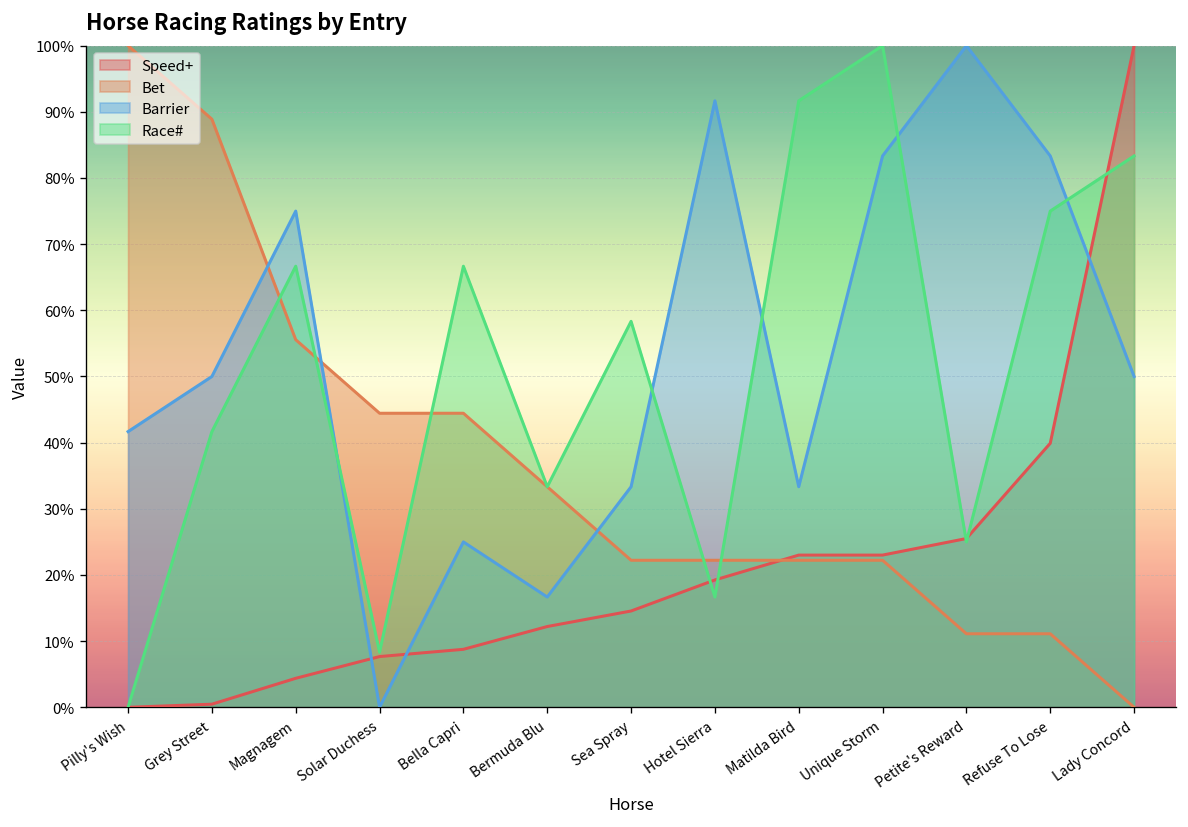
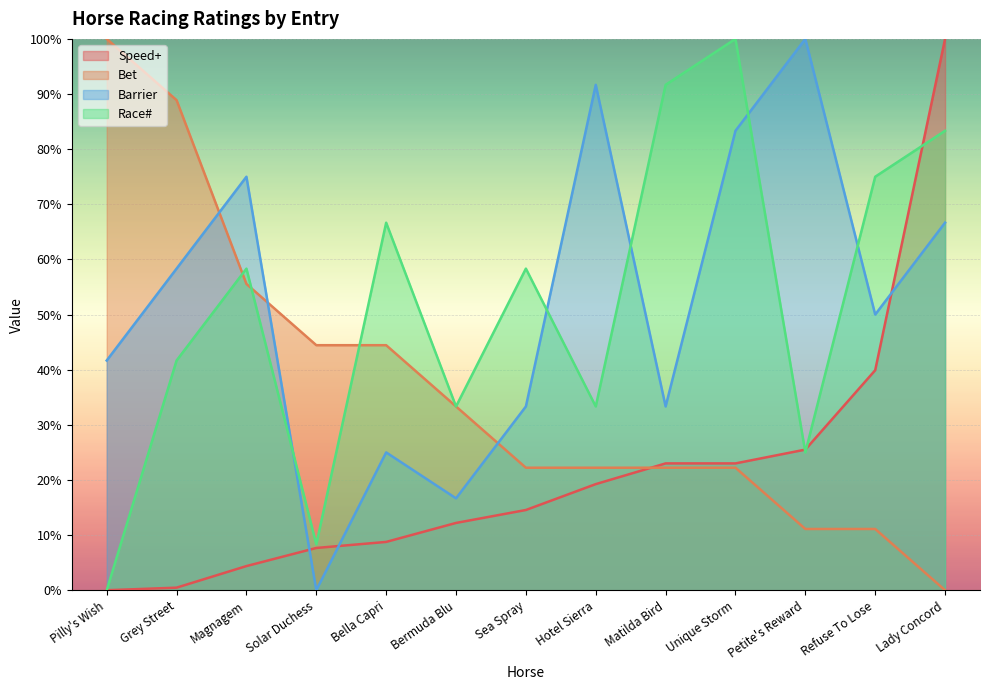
Barrier, Grey Street: 50% -> 58%
Race#, Magnagem: 67% -> 58%
Race#, Hotel Sierra: 17% -> 33%
Barrier, Refuse To Lose: 83% -> 50%
Barrier, Lady Concord: 50% -> 67%
